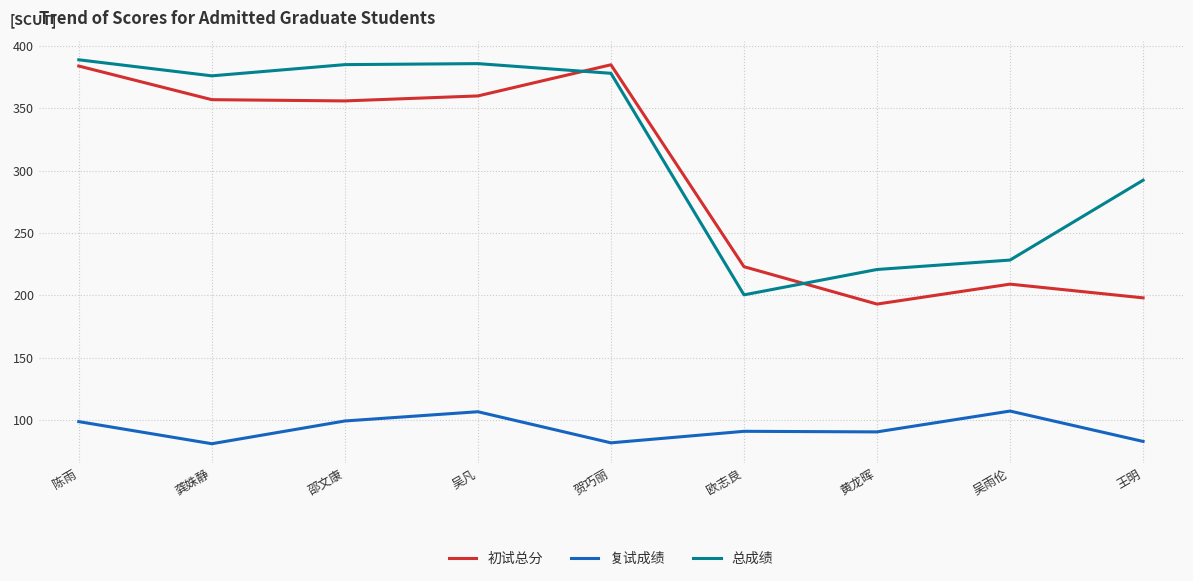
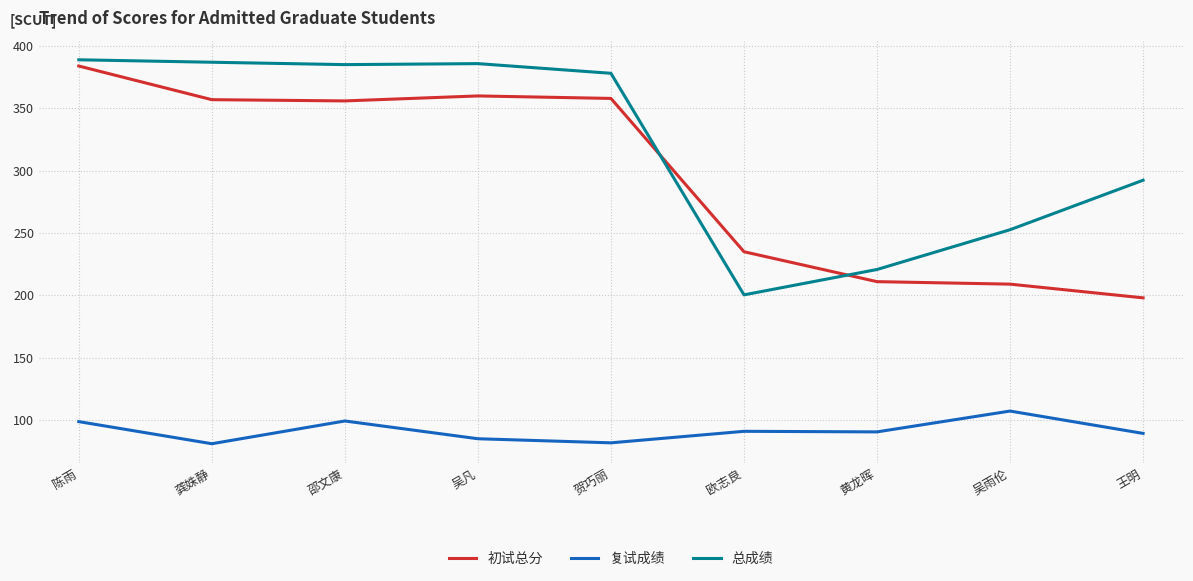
总成绩, 龚姝静: 376 -> 387
复试成绩, 吴凡: 107 -> 85
初试总分, 贺巧丽: 385 -> 358
初试总分, 欧志良: 223 -> 235
初试总分, 黄龙晖: 193 -> 211
总成绩, 吴雨伦: 228 -> 253
复试成绩, 王明: 83 -> 89
